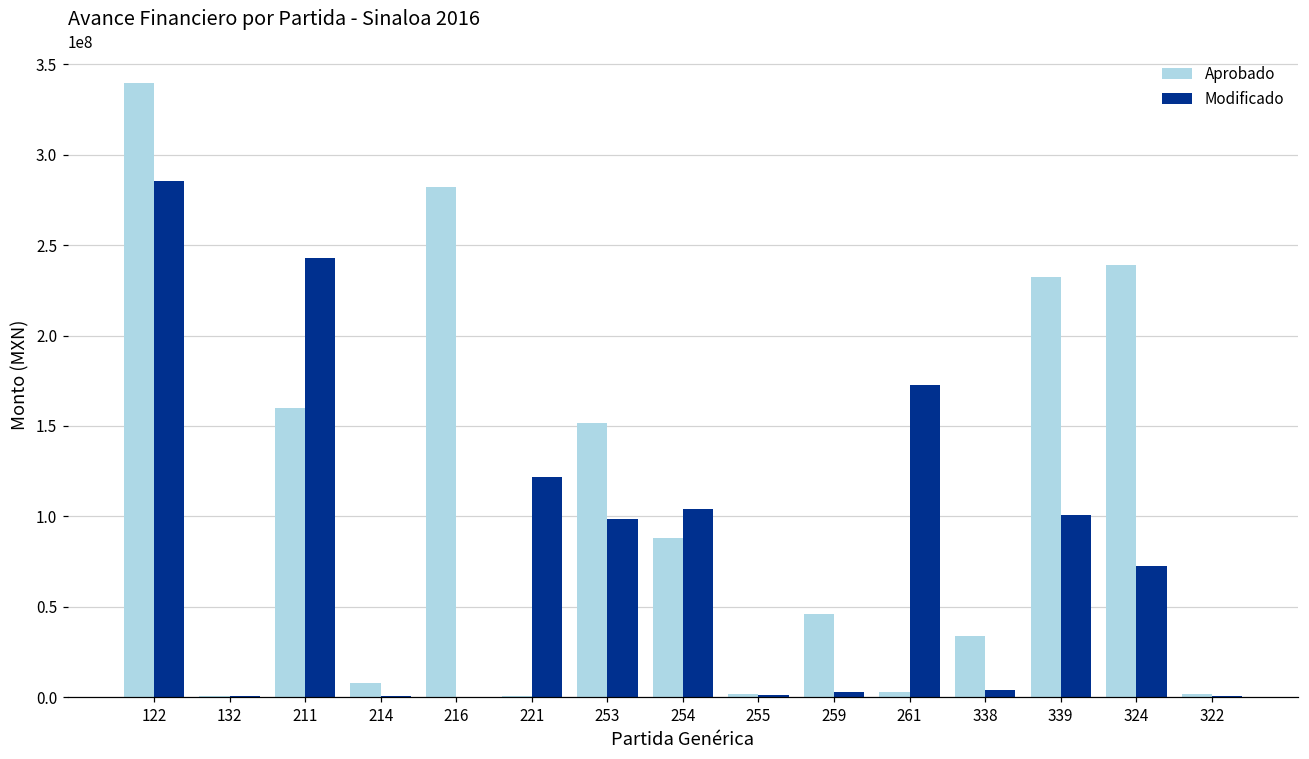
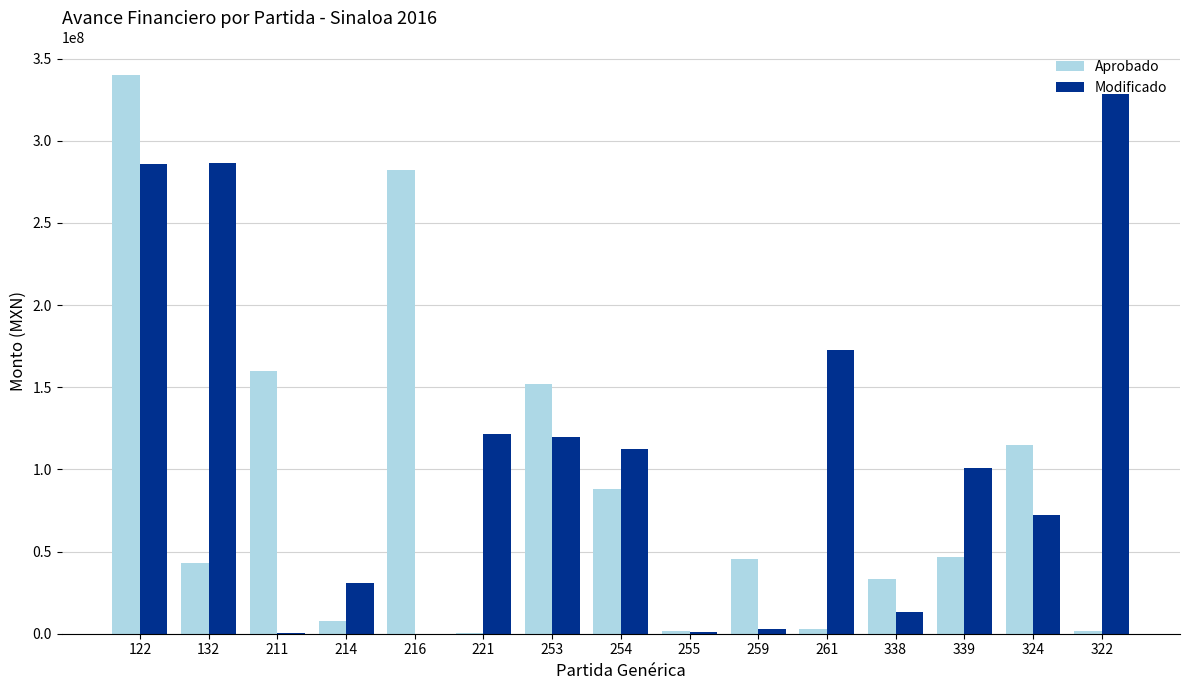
Aprobado, 132: 1000000 -> 43000000
Modificado, 132: 1000000 -> 286000000
Modificado, 211: 243000000 -> 0
Modificado, 214: 1000000 -> 31000000
Modificado, 253: 99000000 -> 120000000
Modificado, 254: 104000000 -> 113000000
Modificado, 338: 4000000 -> 13000000
Aprobado, 339: 232000000 -> 47000000
Aprobado, 324: 239000000 -> 115000000
Modificado, 322: 1000000 -> 328000000
